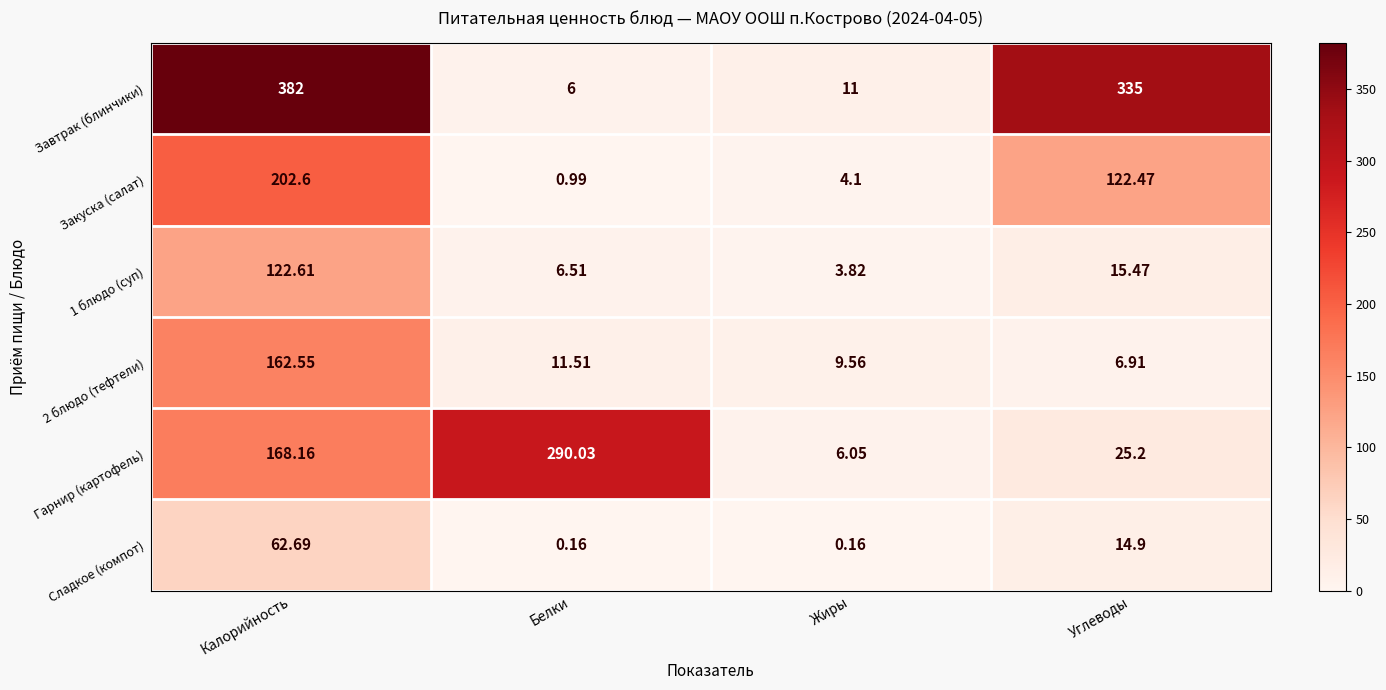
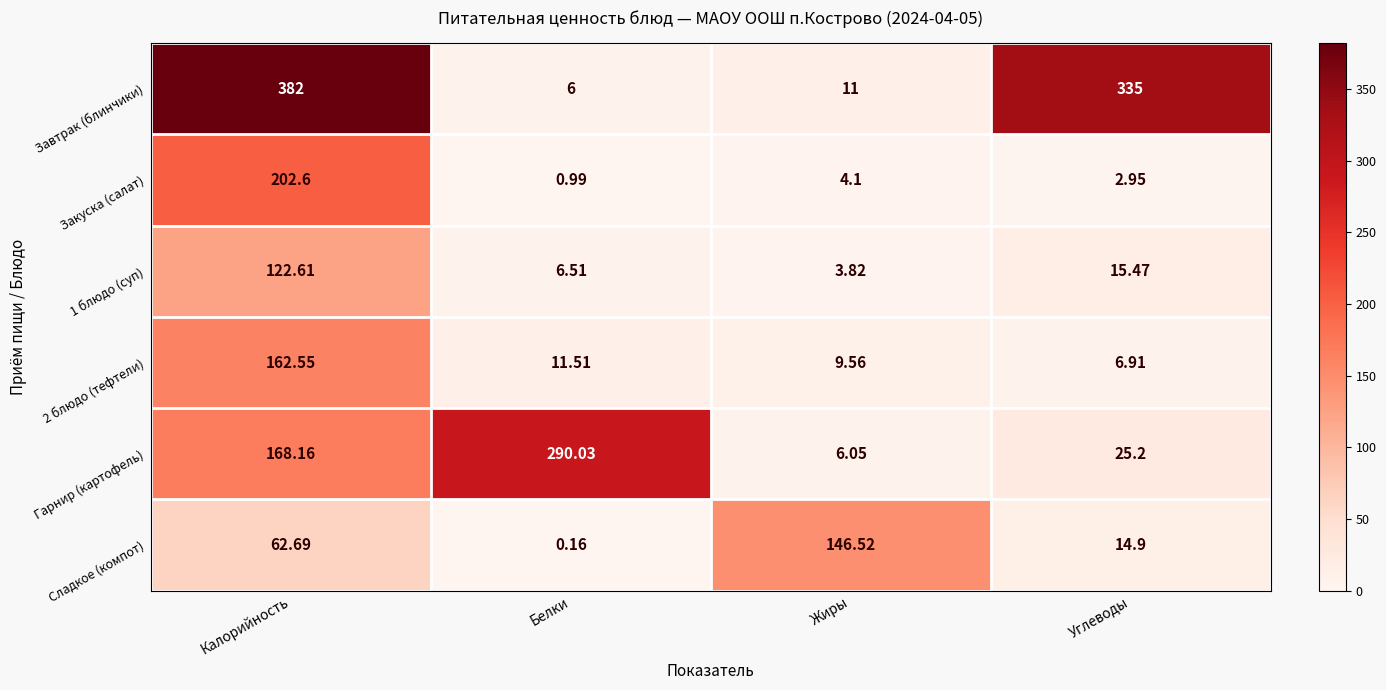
Закуска (салат), Углеводы: 122.47 -> 2.95
Сладкое (компот), Жиры: 0.16 -> 146.52
